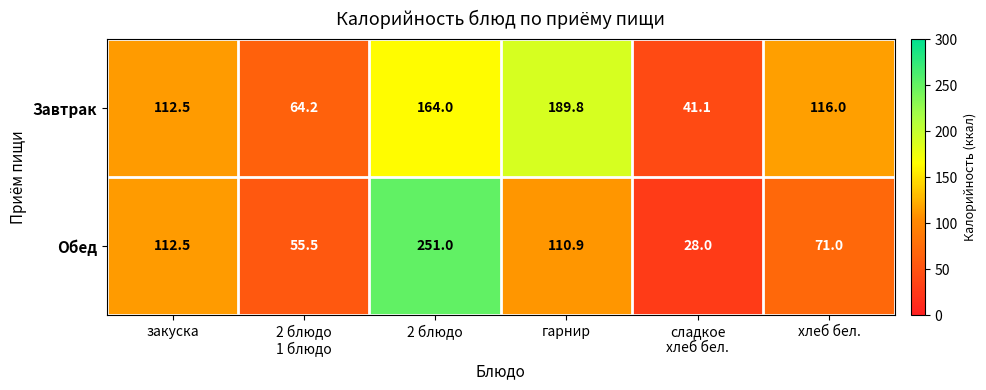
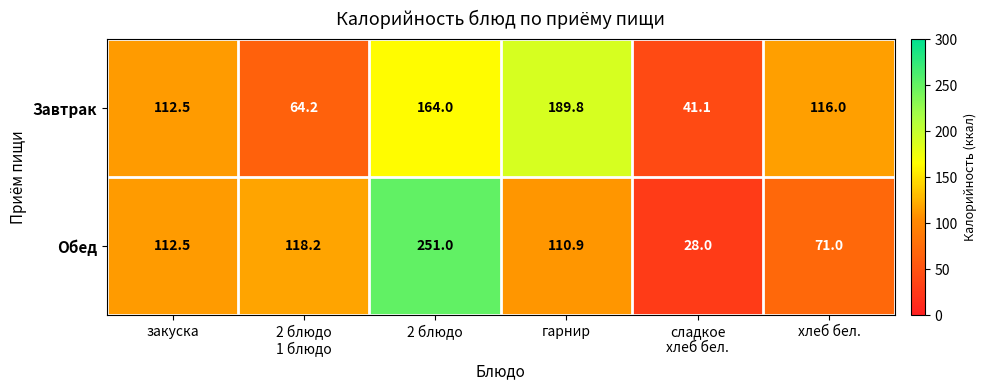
Обед, 2 блюдо 1 блюдо: 55.5 -> 118.2
